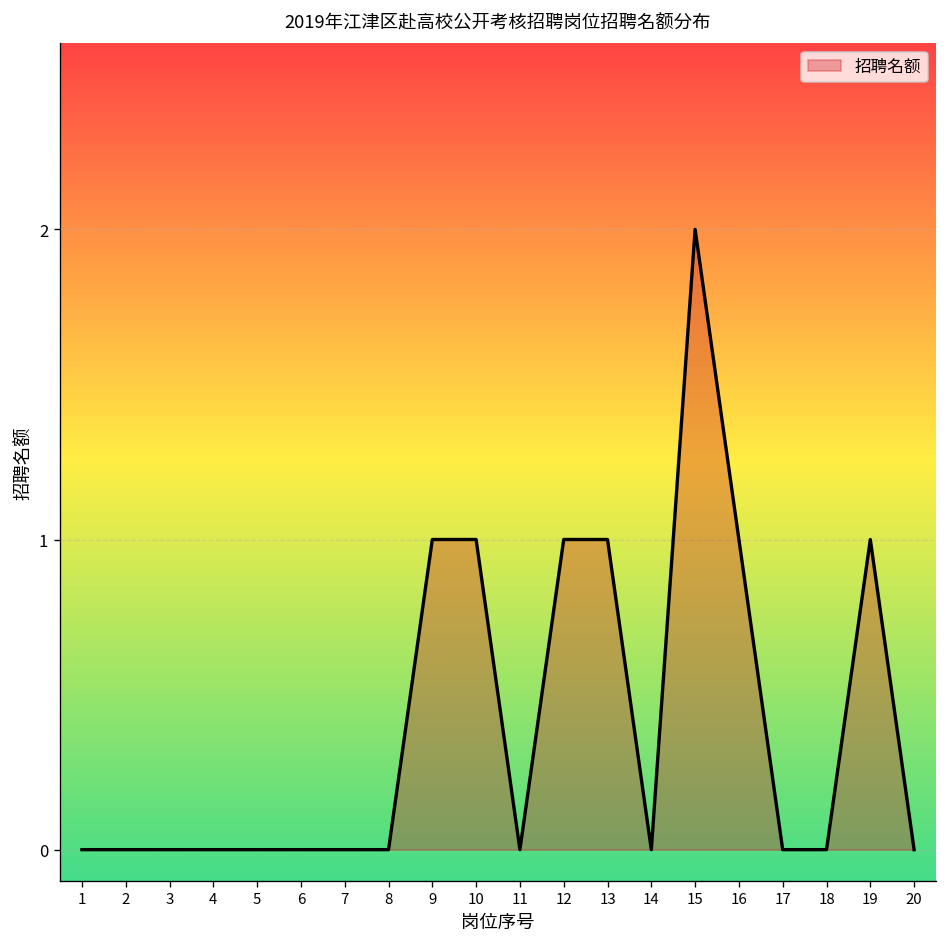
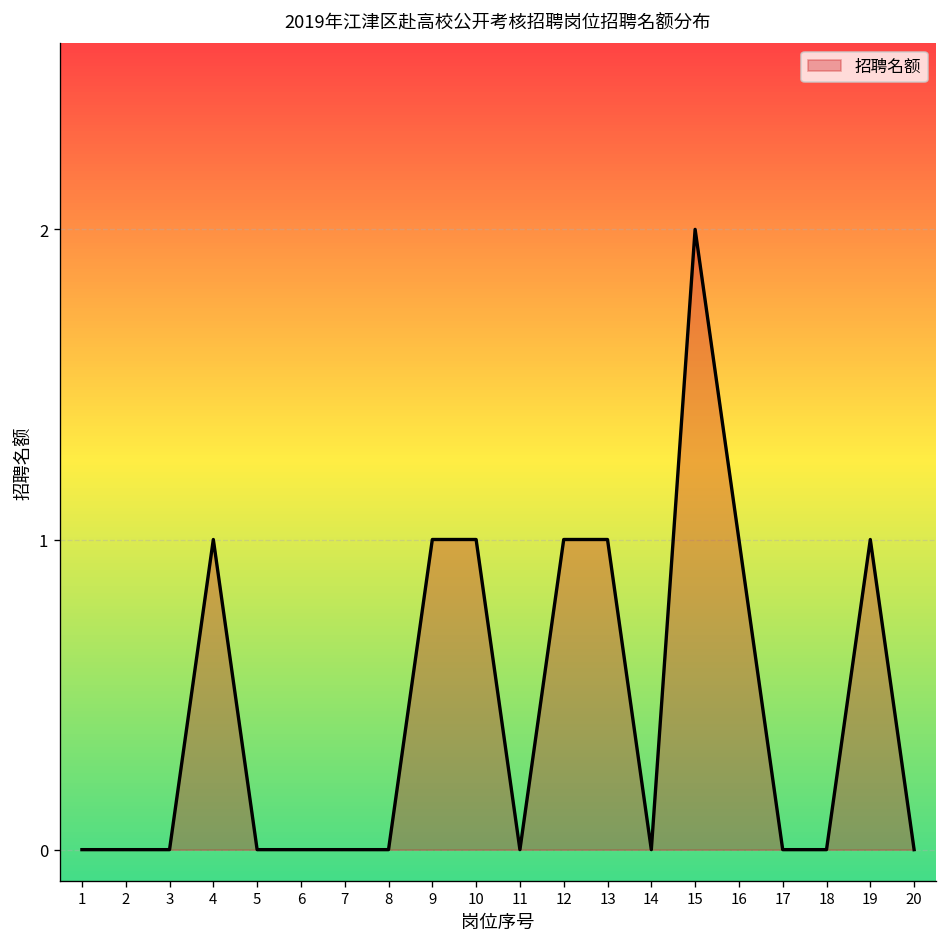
4: 0 -> 1
